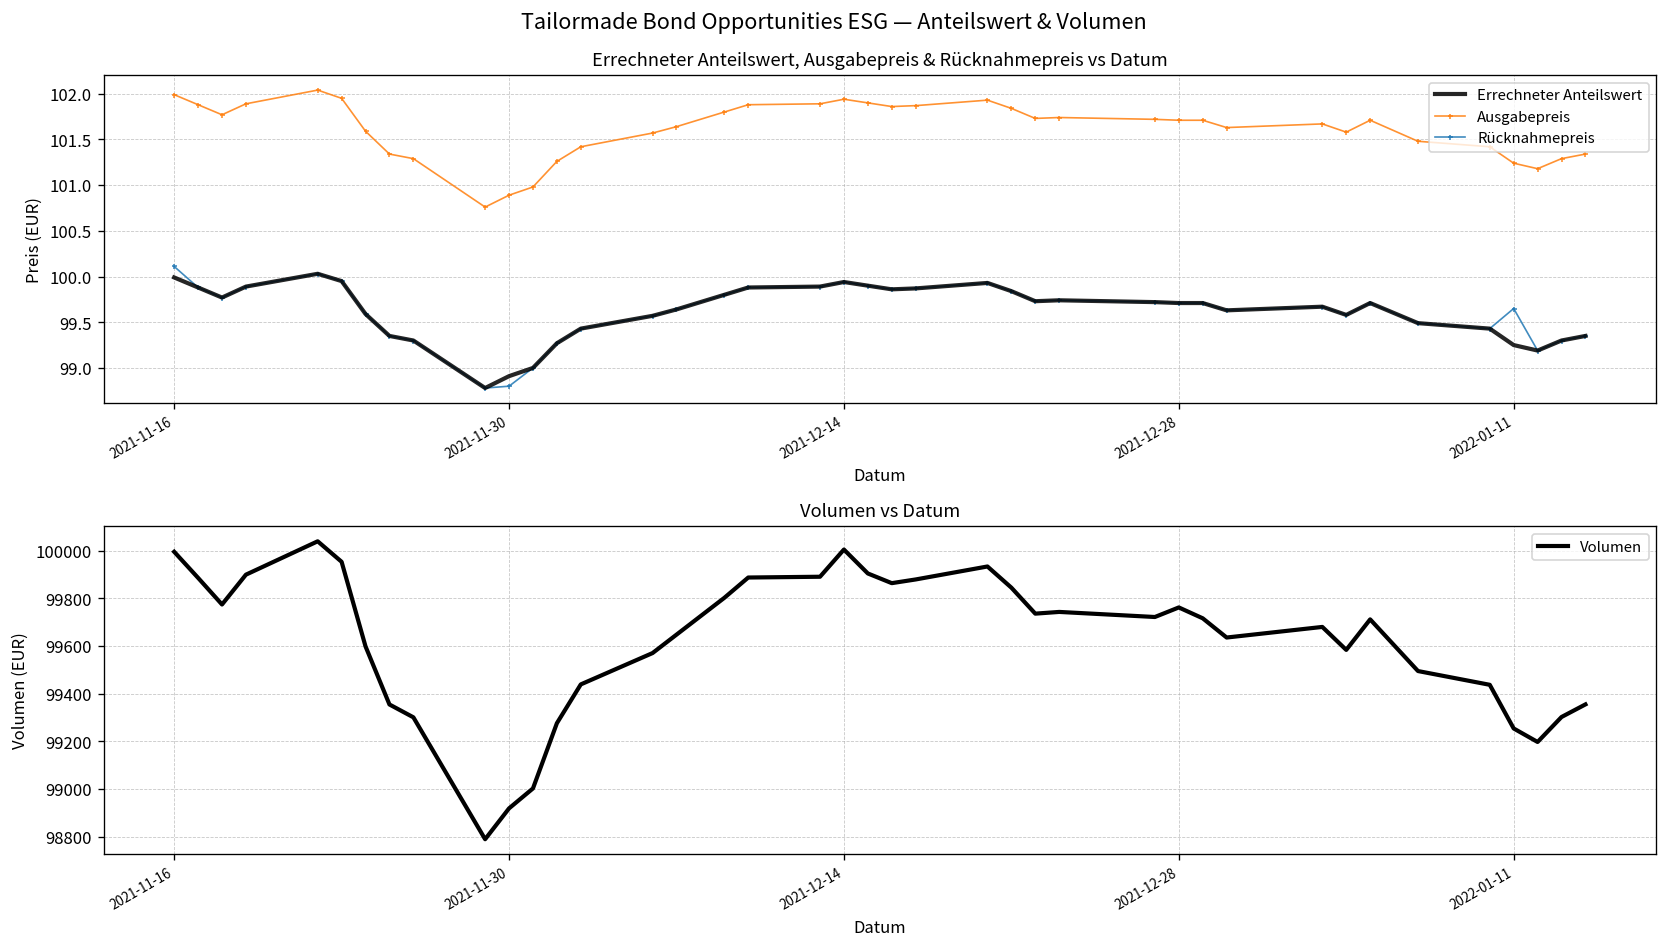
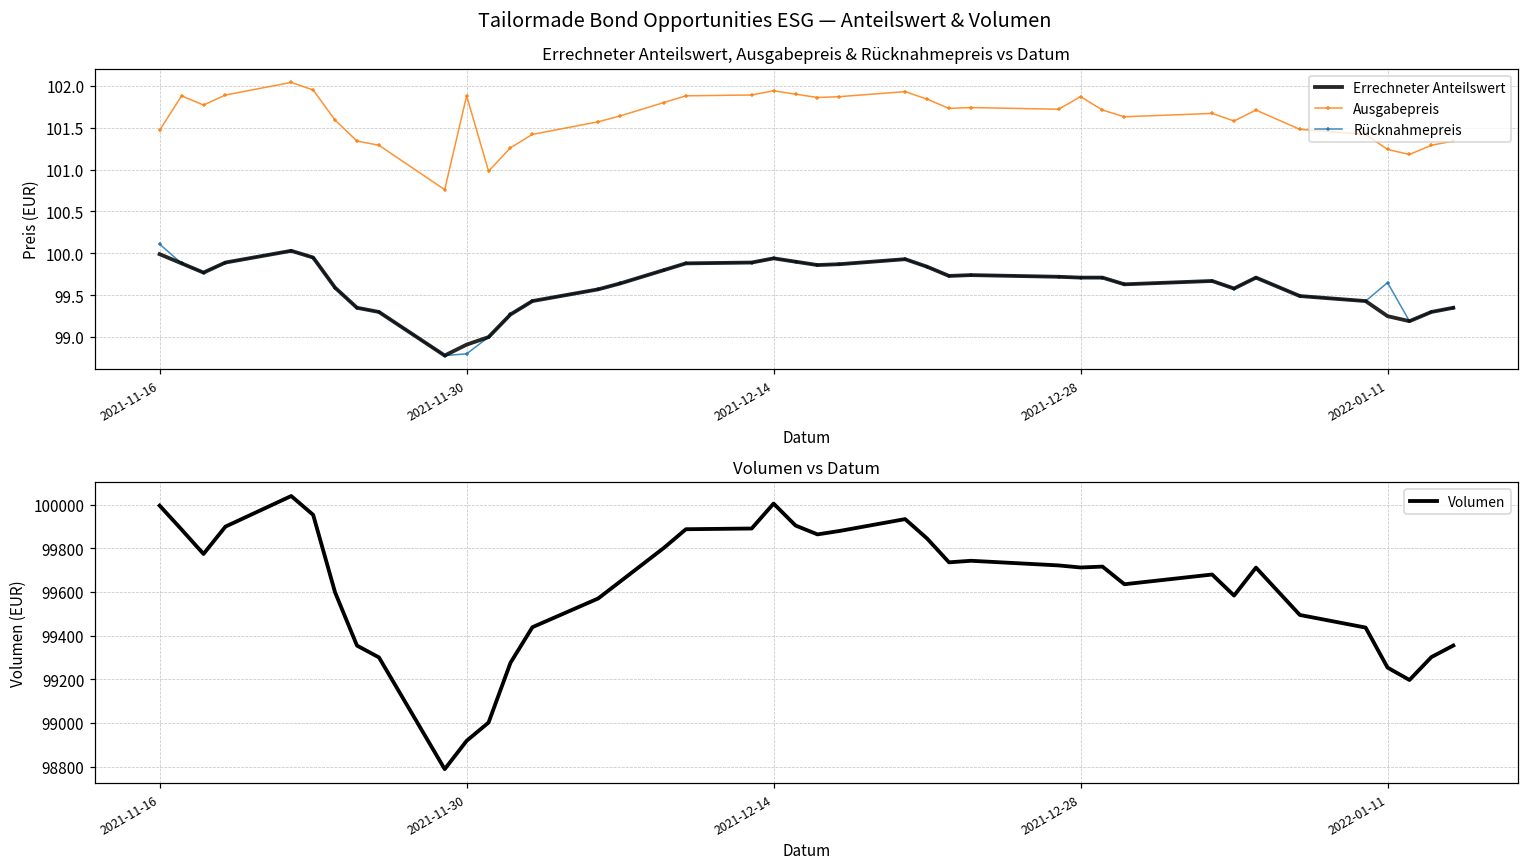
Errechneter Anteilswert, Ausgabepreis & Rücknahmepreis vs Datum, Ausgabepreis, 2021-11-16: 102.0 -> 101.5
Errechneter Anteilswert, Ausgabepreis & Rücknahmepreis vs Datum, Ausgabepreis, 2021-11-30: 100.9 -> 101.9
Errechneter Anteilswert, Ausgabepreis & Rücknahmepreis vs Datum, Ausgabepreis, 2021-12-28: 101.7 -> 101.9
Volumen vs Datum, 2021-12-28: 99760 -> 99710
